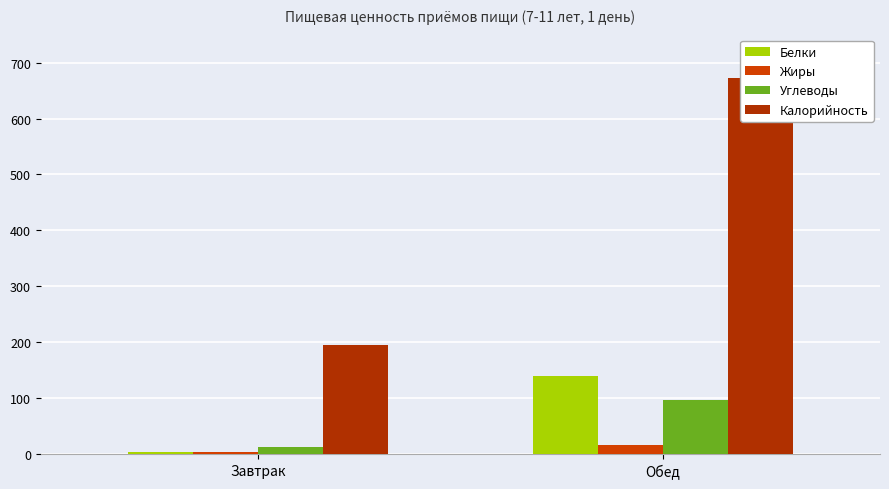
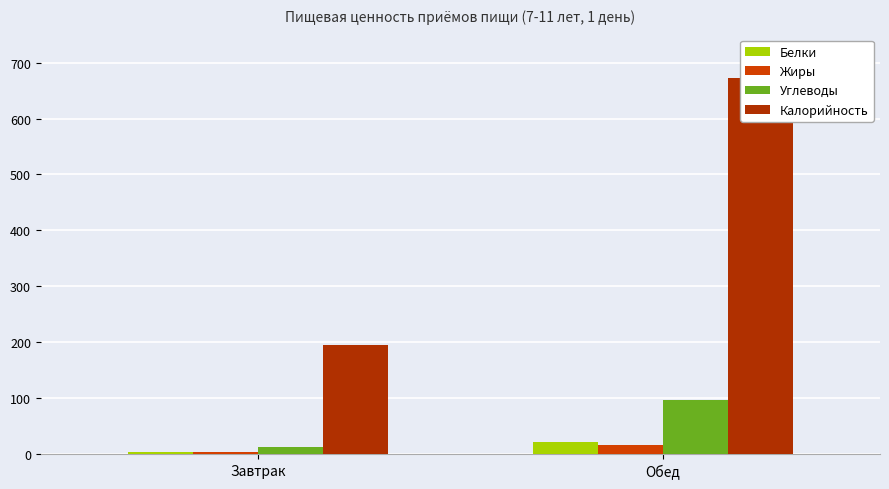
Белки, Обед: 140 -> 20
